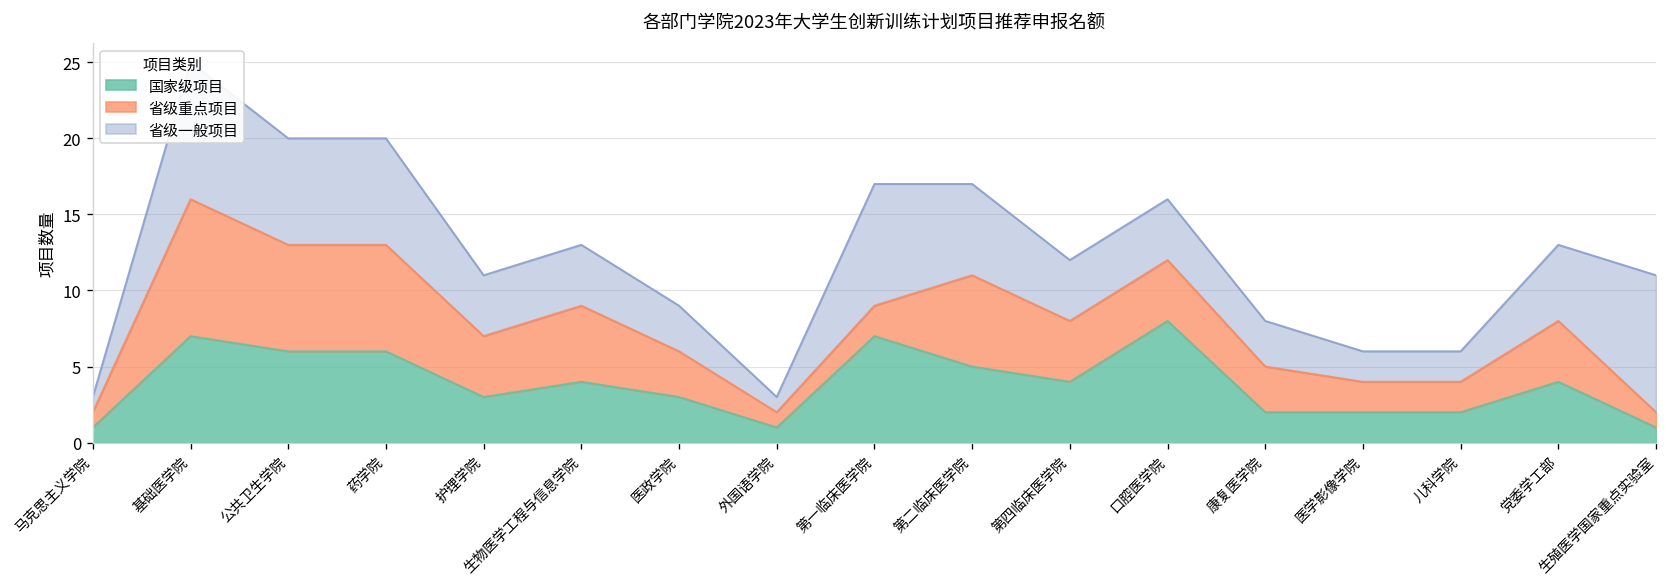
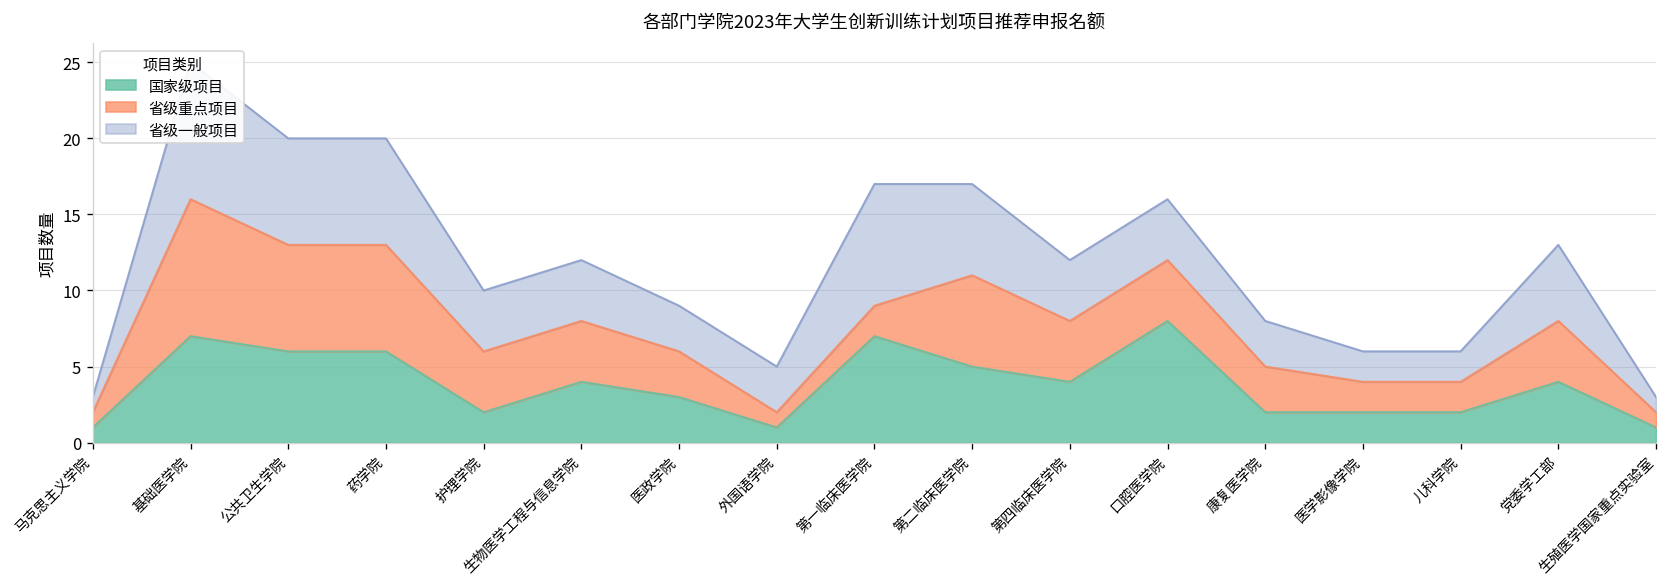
国家级项目, 护理学院: 3 -> 2
省级重点项目, 生物医学工程与信息学院: 5 -> 4
省级一般项目, 外国语学院: 1 -> 3
省级一般项目, 生殖医学国家重点实验室: 9 -> 1
